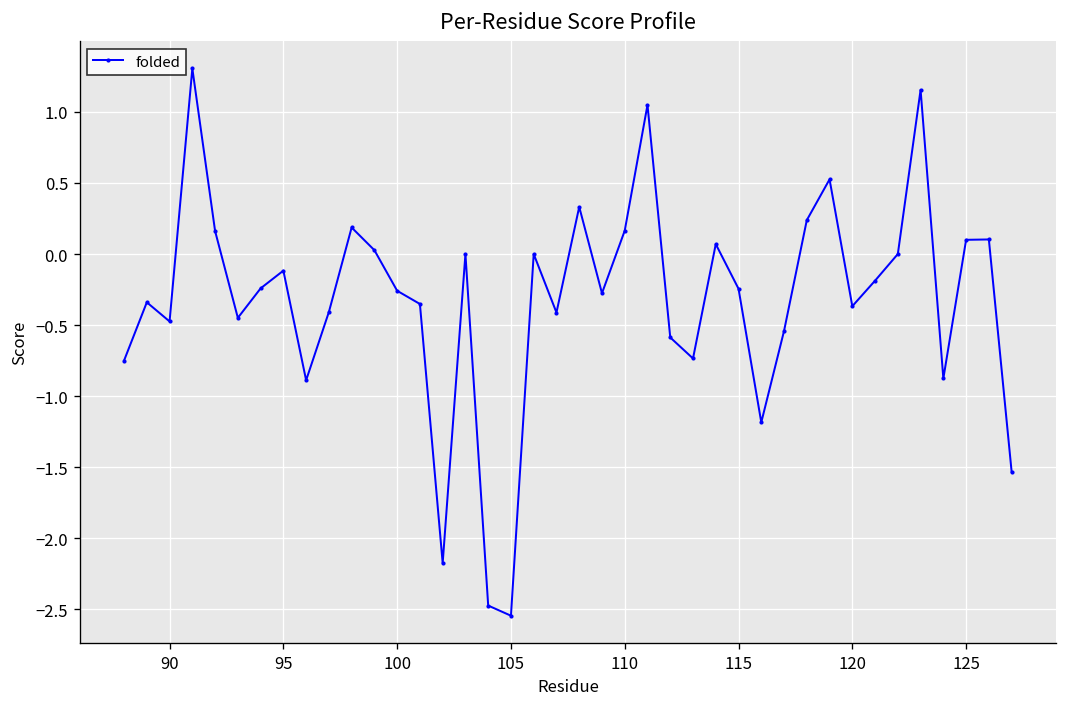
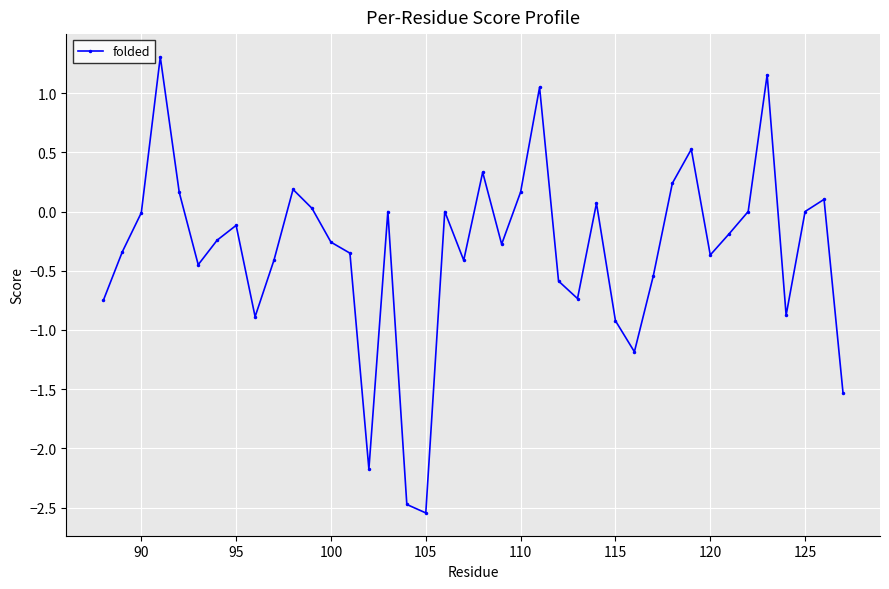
90: -0.47 -> -0.01
115: -0.24 -> -0.92
125: 0.1 -> 0.0
